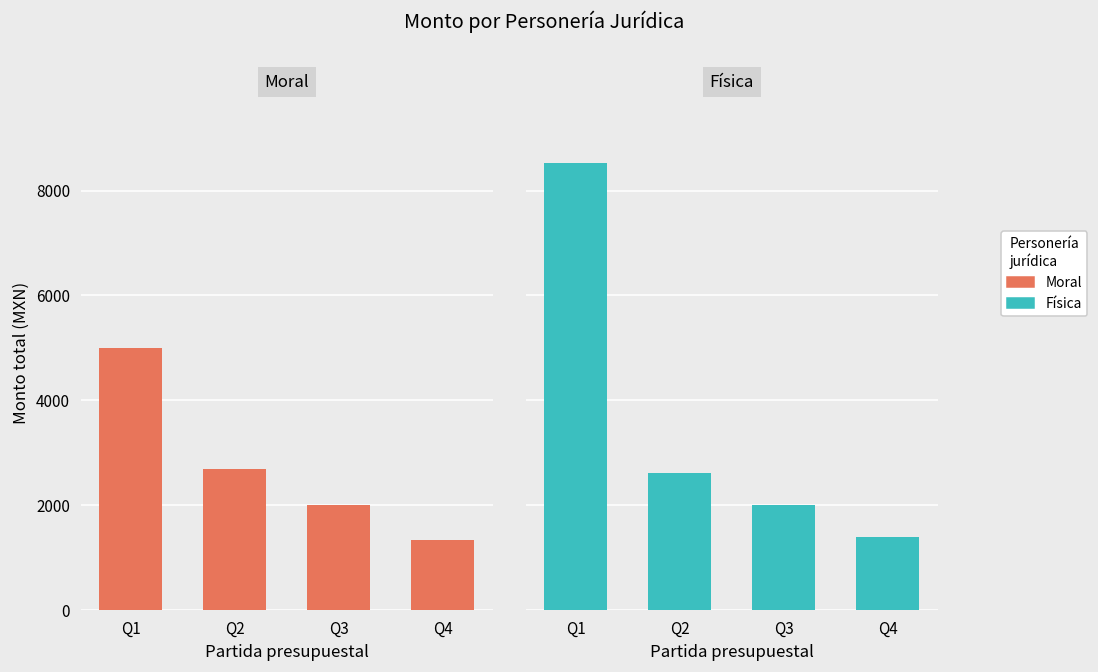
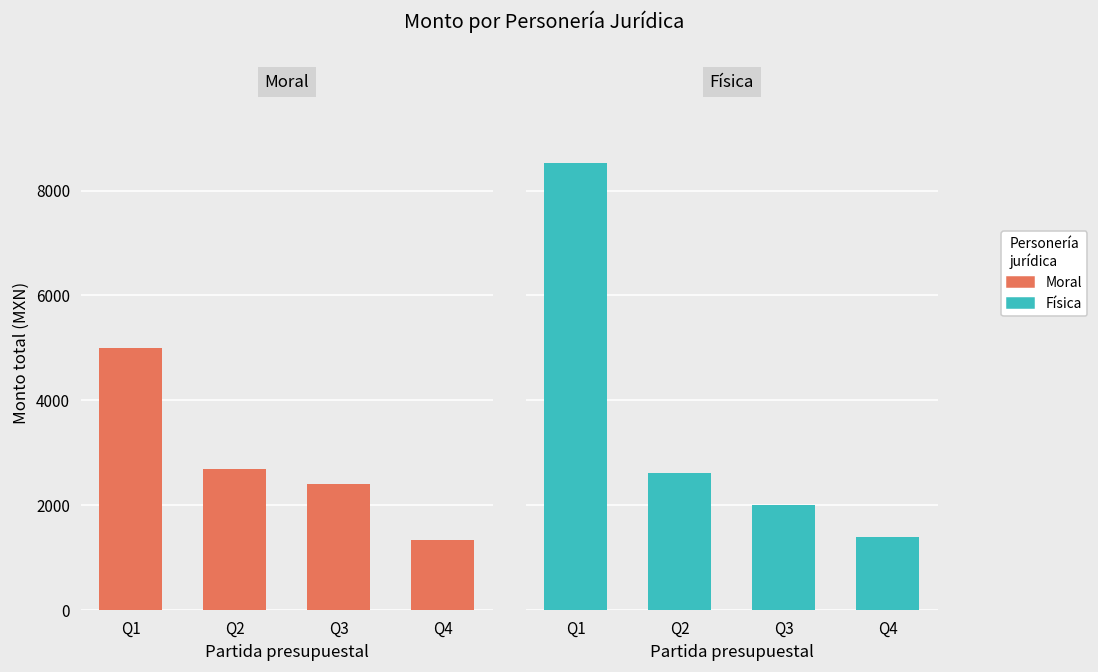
Moral, Q3: 2000 -> 2400
